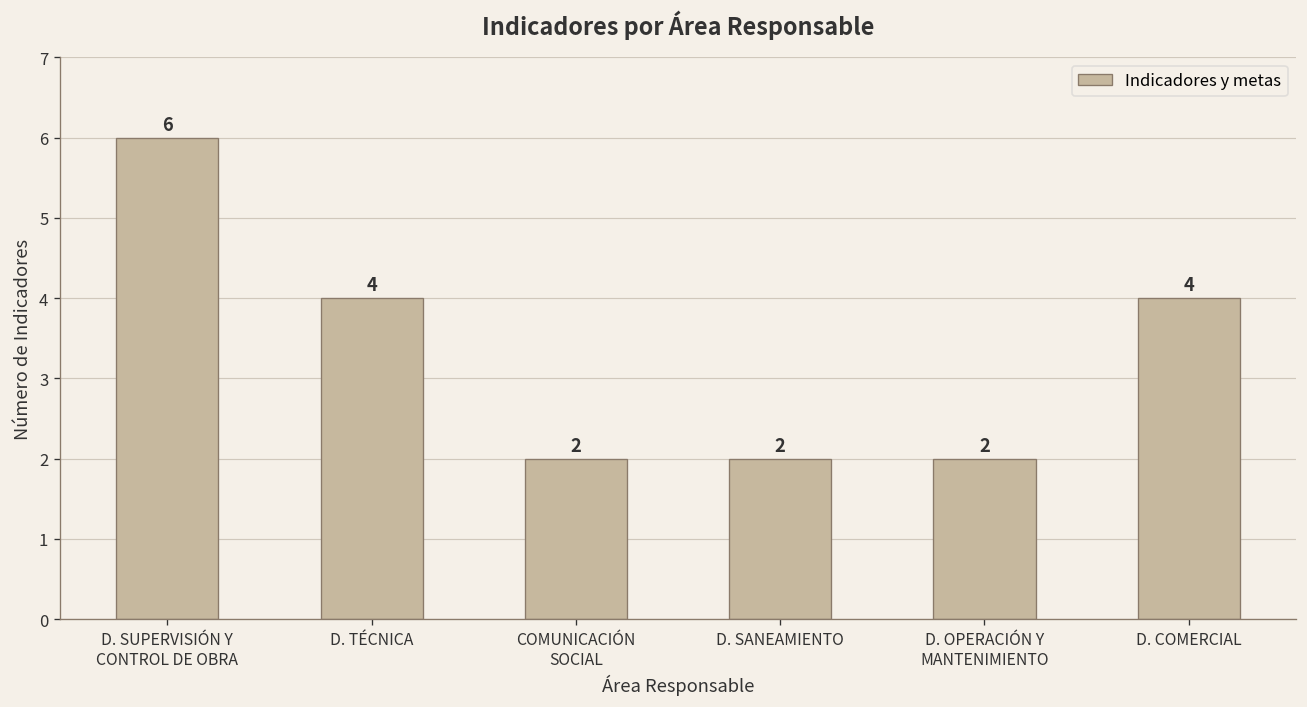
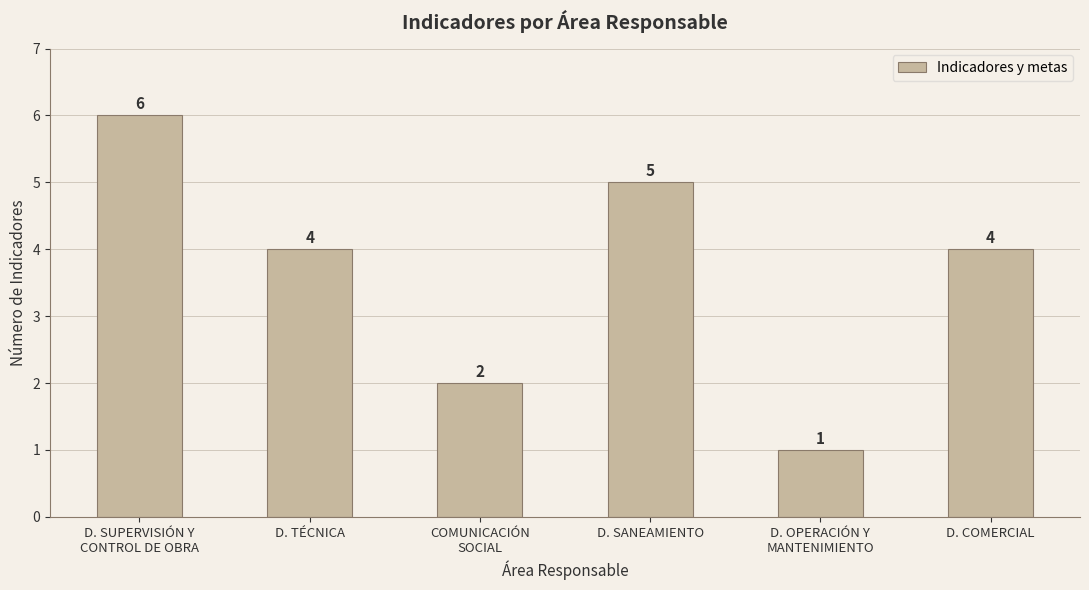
D. SANEAMIENTO: 2 -> 5
D. OPERACIÓN Y MANTENIMIENTO: 2 -> 1
